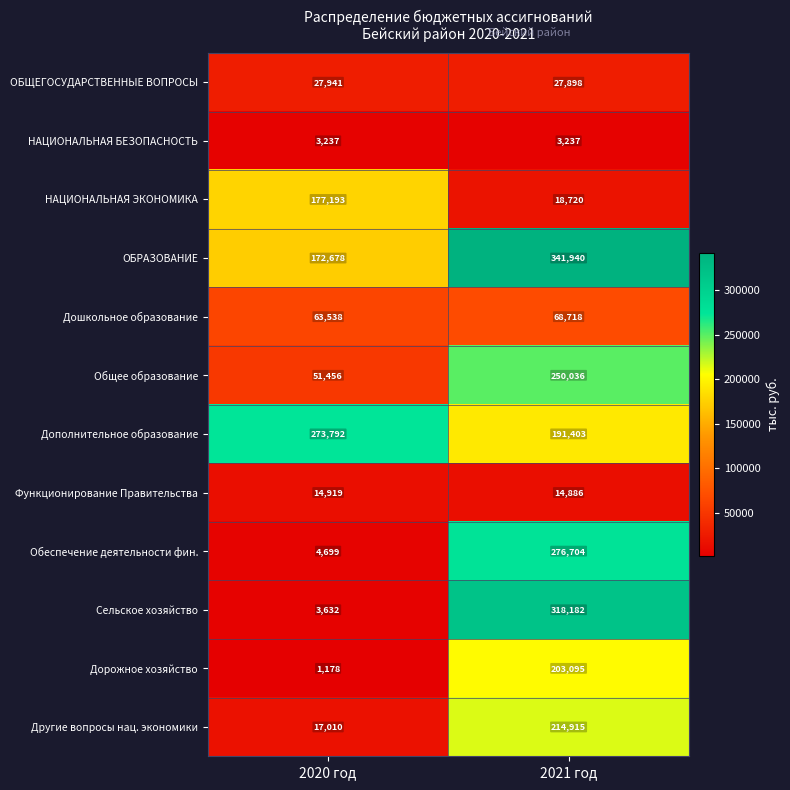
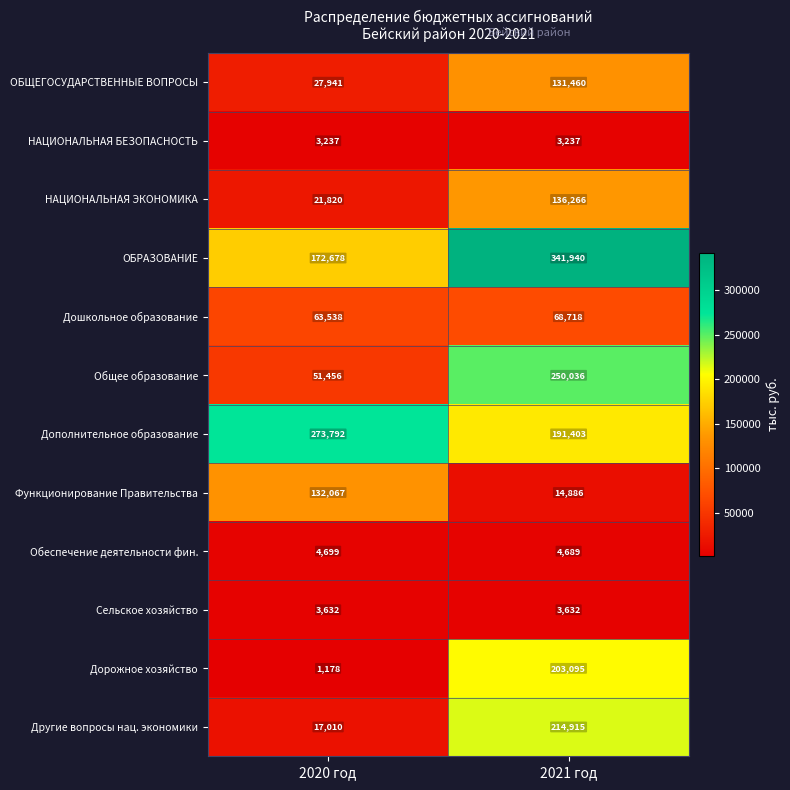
ОБЩЕГОСУДАРСТВЕННЫЕ ВОПРОСЫ, 2021 год: 27,898 -> 131,460
НАЦИОНАЛЬНАЯ ЭКОНОМИКА, 2020 год: 177,193 -> 21,820
НАЦИОНАЛЬНАЯ ЭКОНОМИКА, 2021 год: 18,720 -> 136,266
Функционирование Правительства, 2020 год: 14,919 -> 132,067
Обеспечение деятельности фин., 2021 год: 276,704 -> 4,689
Сельское хозяйство, 2021 год: 318,182 -> 3,632
